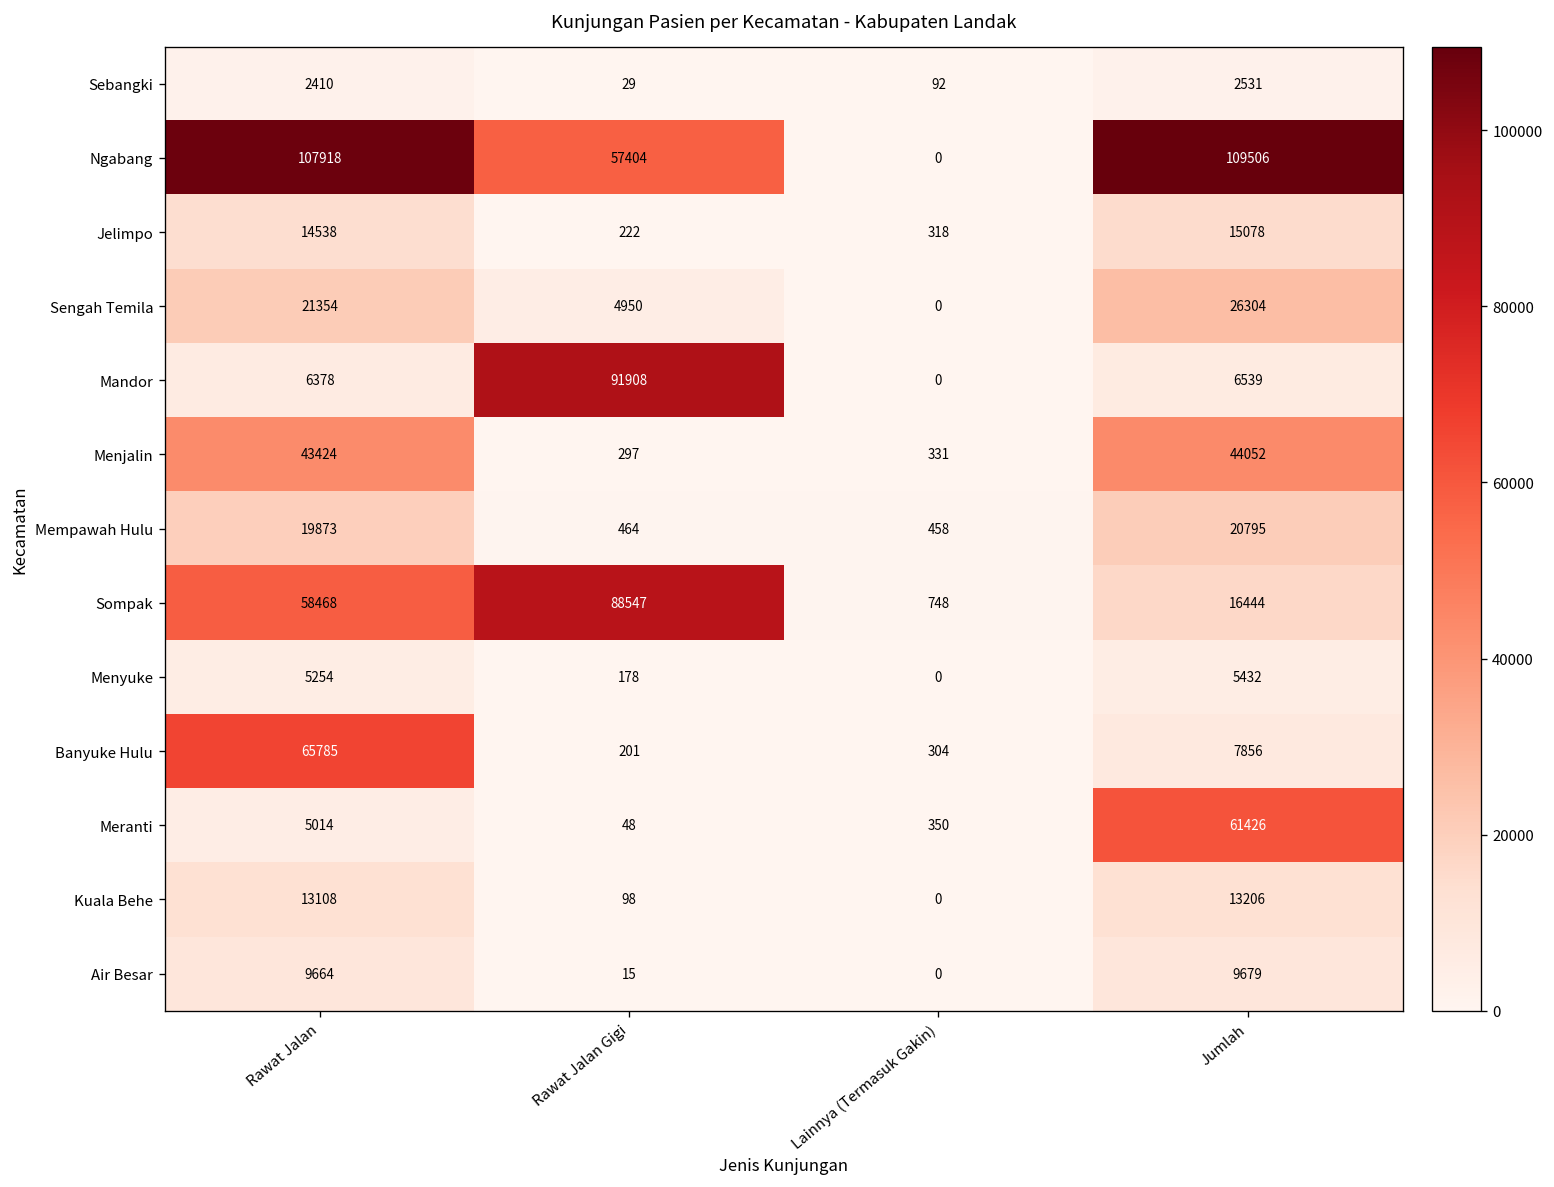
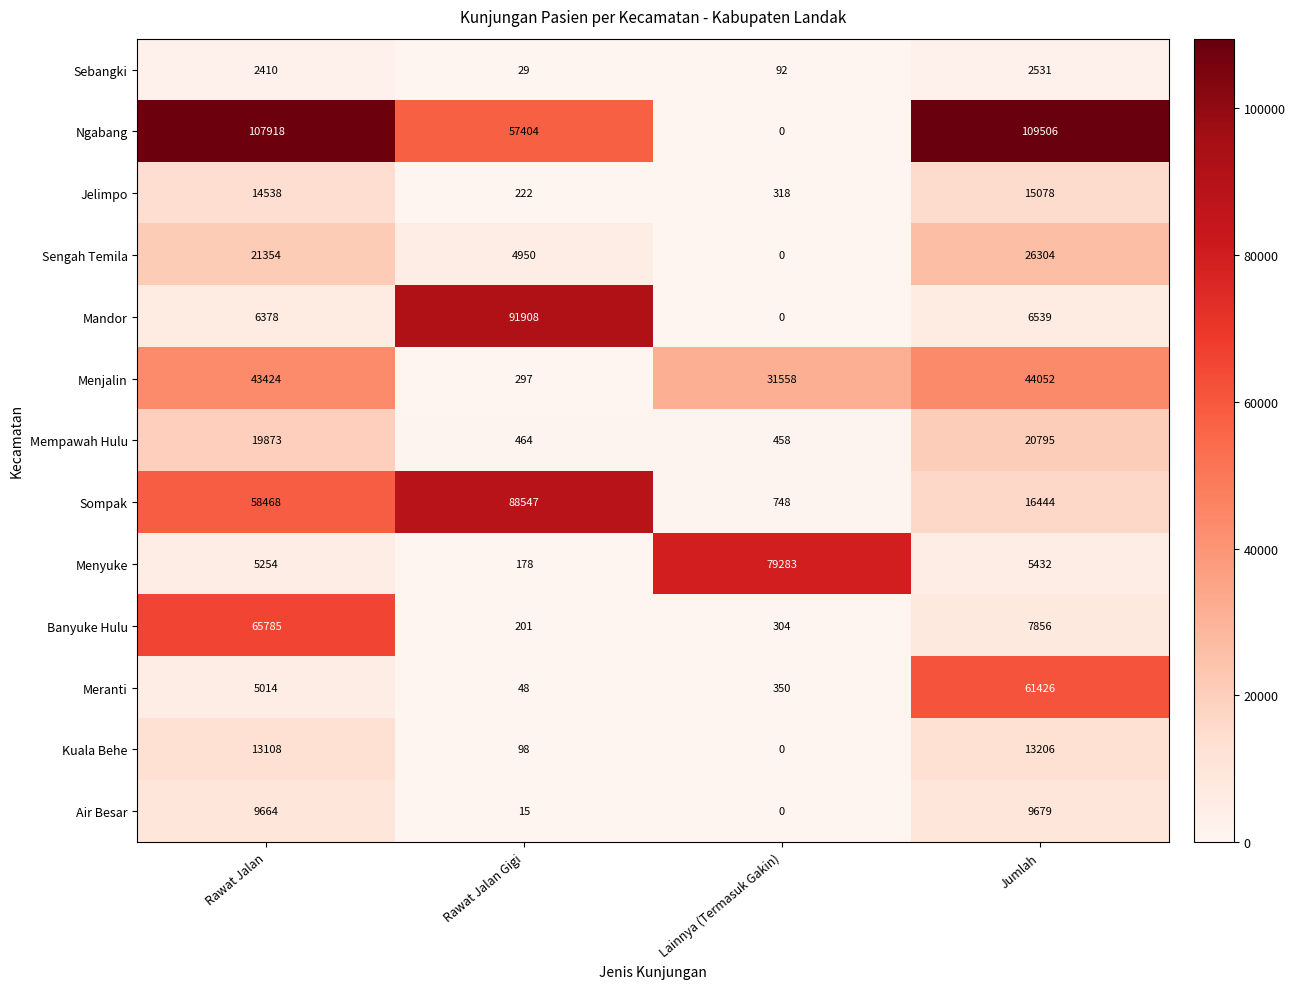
Menjalin, Lainnya (Termasuk Gakin): 331 -> 31558
Menyuke, Lainnya (Termasuk Gakin): 0 -> 79283
